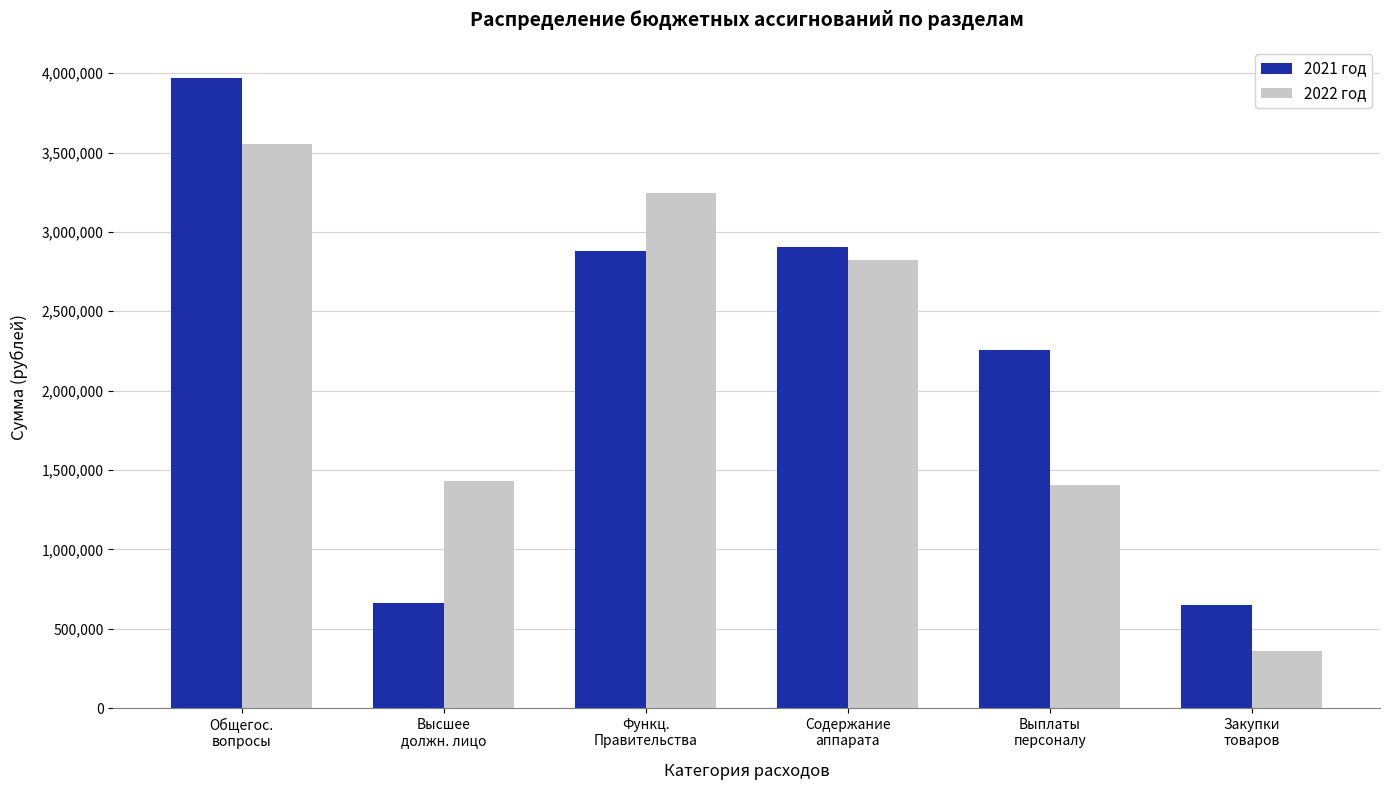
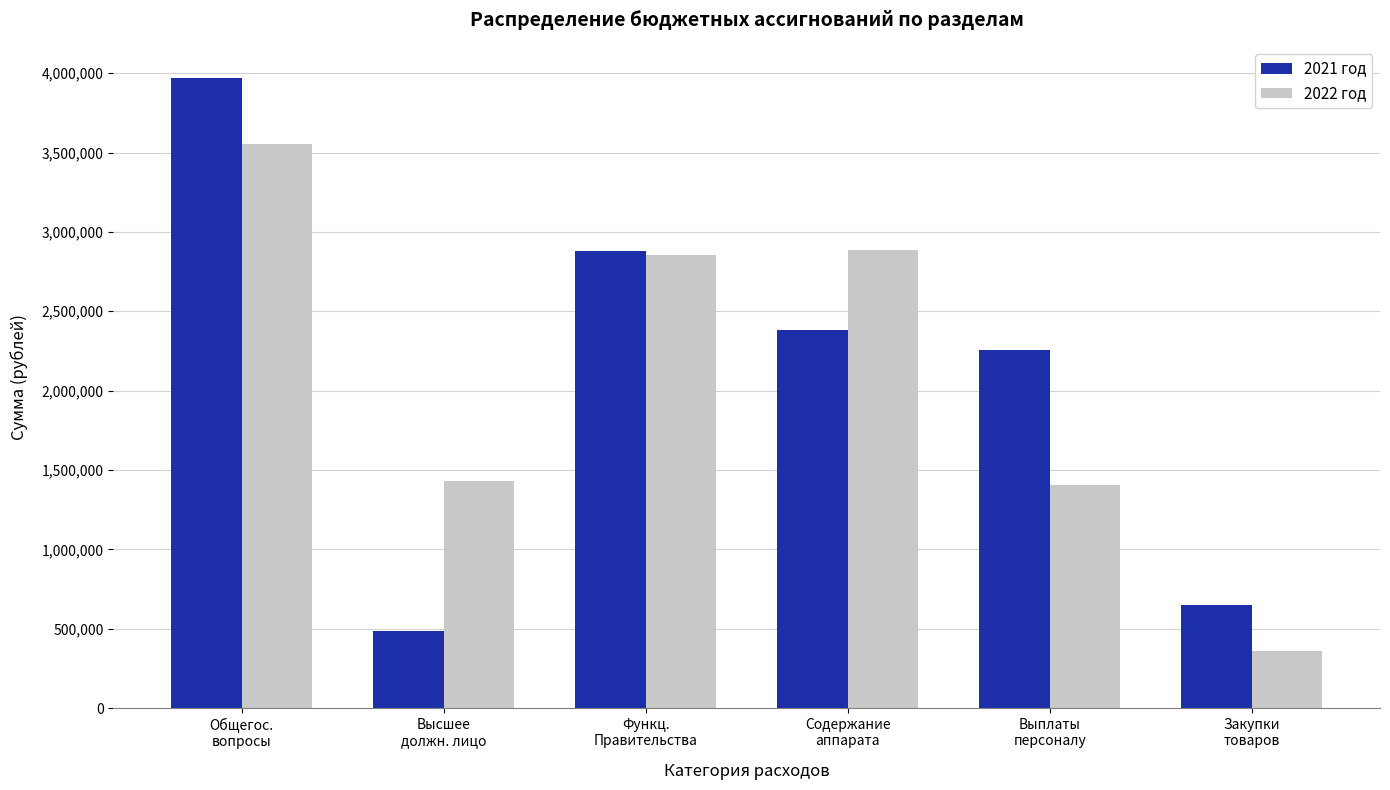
2021 год, Высшее должн. лицо: 660,000 -> 490,000
2022 год, Функц. Правительства: 3,240,000 -> 2,850,000
2021 год, Содержание аппарата: 2,900,000 -> 2,380,000
2022 год, Содержание аппарата: 2,820,000 -> 2,880,000
